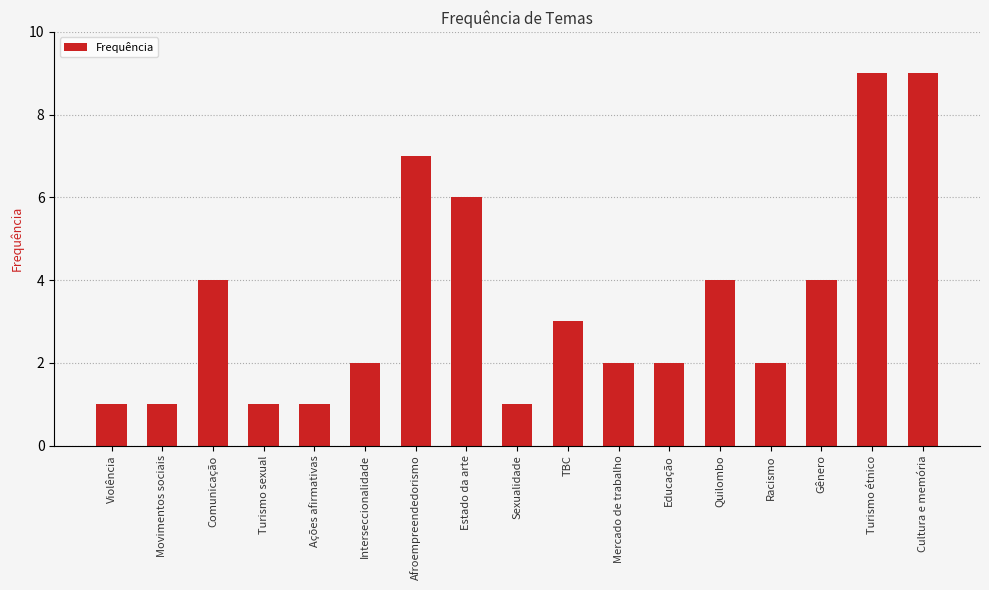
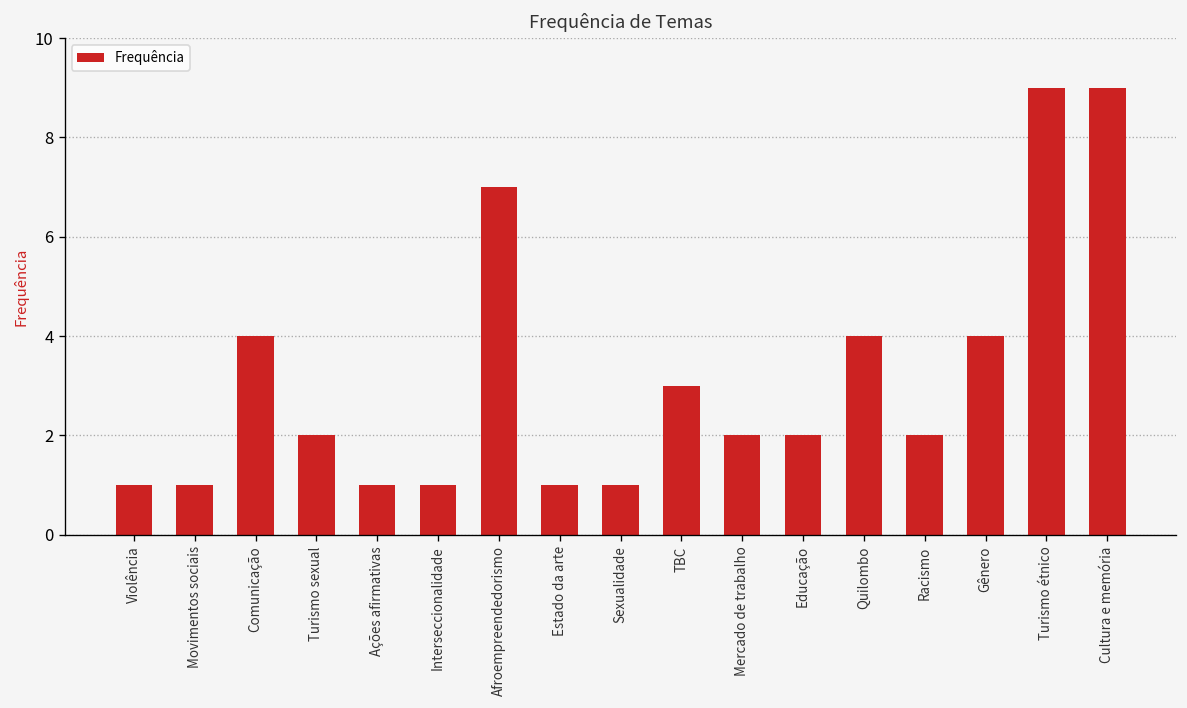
Turismo sexual: 1 -> 2
Interseccionalidade: 2 -> 1
Estado da arte: 6 -> 1
